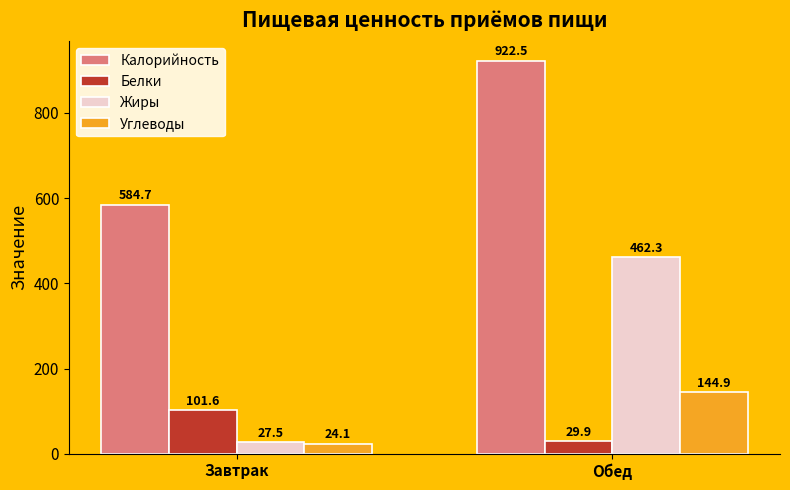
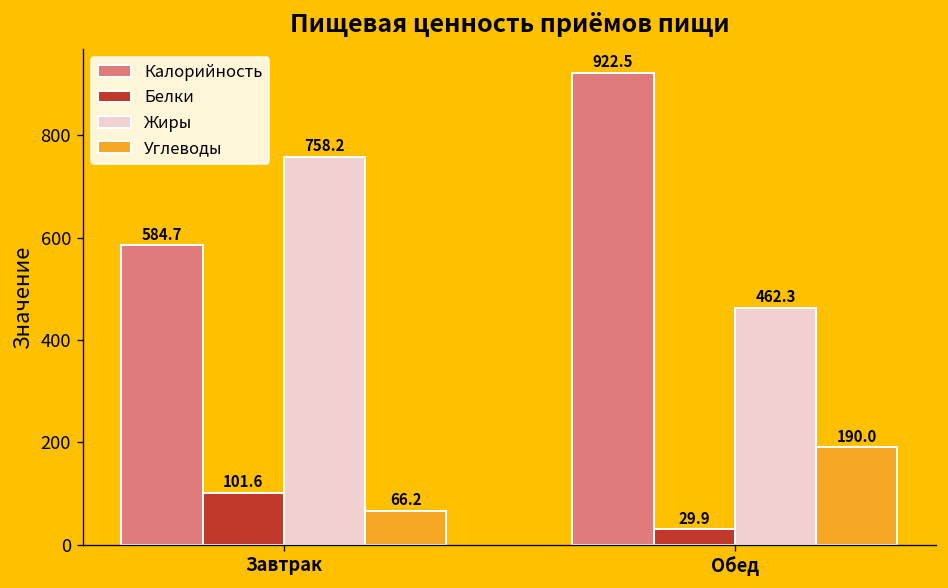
Жиры, Завтрак: 27.5 -> 758.2
Углеводы, Завтрак: 24.1 -> 66.2
Углеводы, Обед: 144.9 -> 190.0
